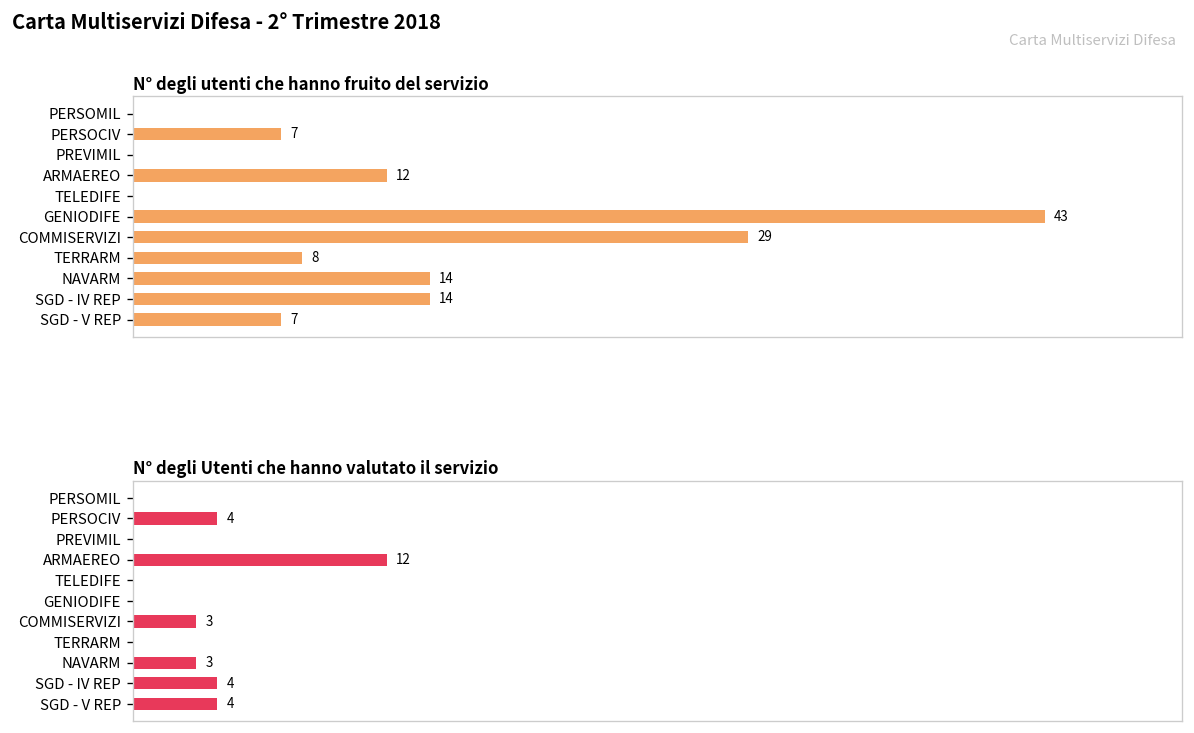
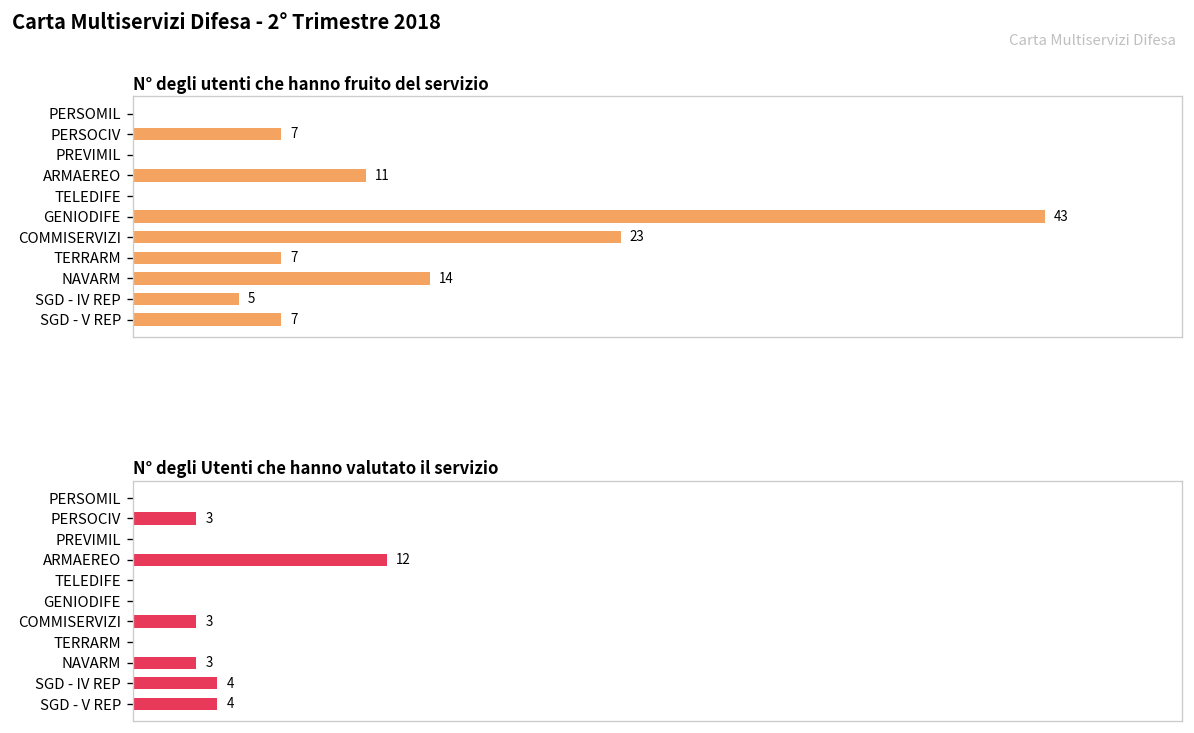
N° degli utenti che hanno fruito del servizio, ARMAEREO: 12 -> 11
N° degli utenti che hanno fruito del servizio, COMMISERVIZI: 29 -> 23
N° degli utenti che hanno fruito del servizio, TERRARM: 8 -> 7
N° degli utenti che hanno fruito del servizio, SGD - IV REP: 14 -> 5
N° degli Utenti che hanno valutato il servizio, PERSOCIV: 4 -> 3
